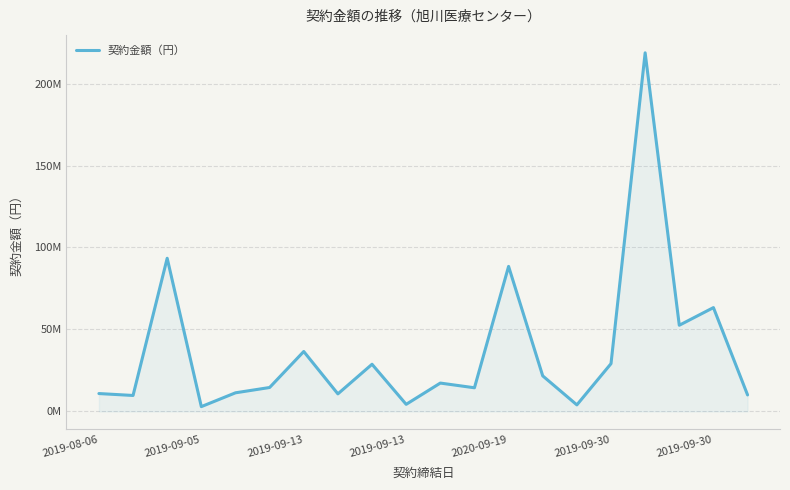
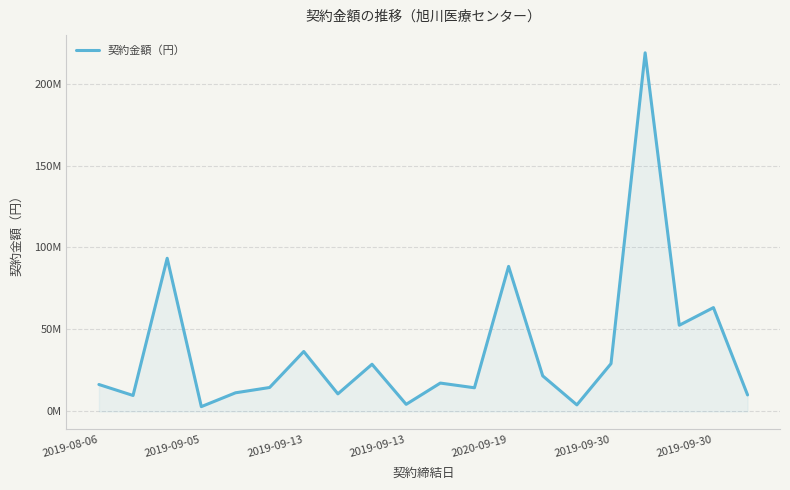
2019-08-06: 11000000 -> 16000000
